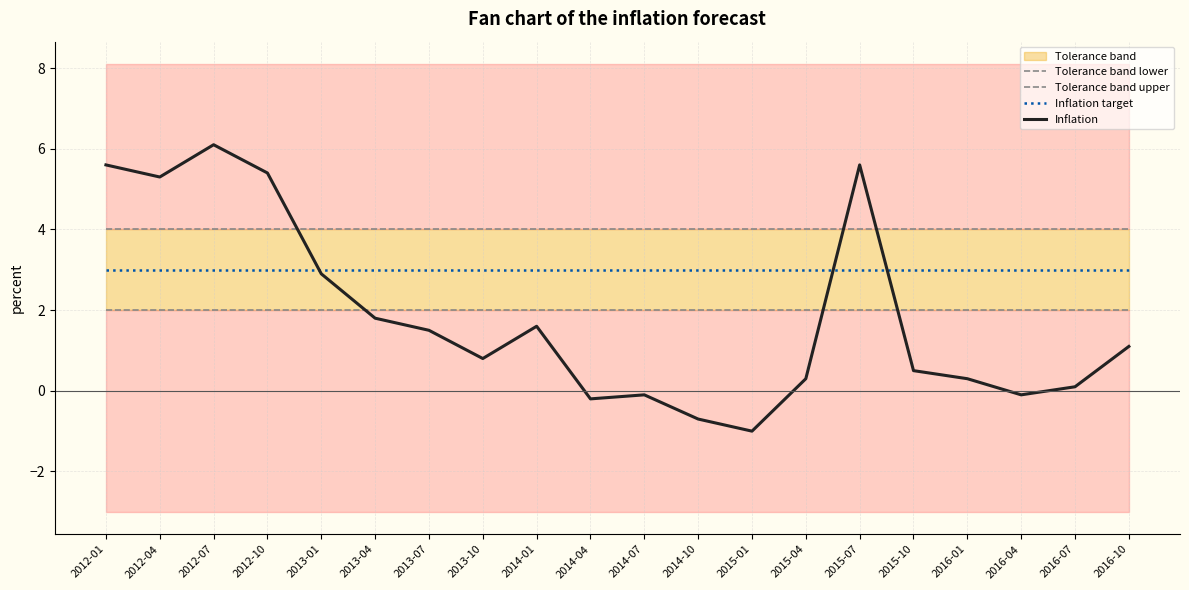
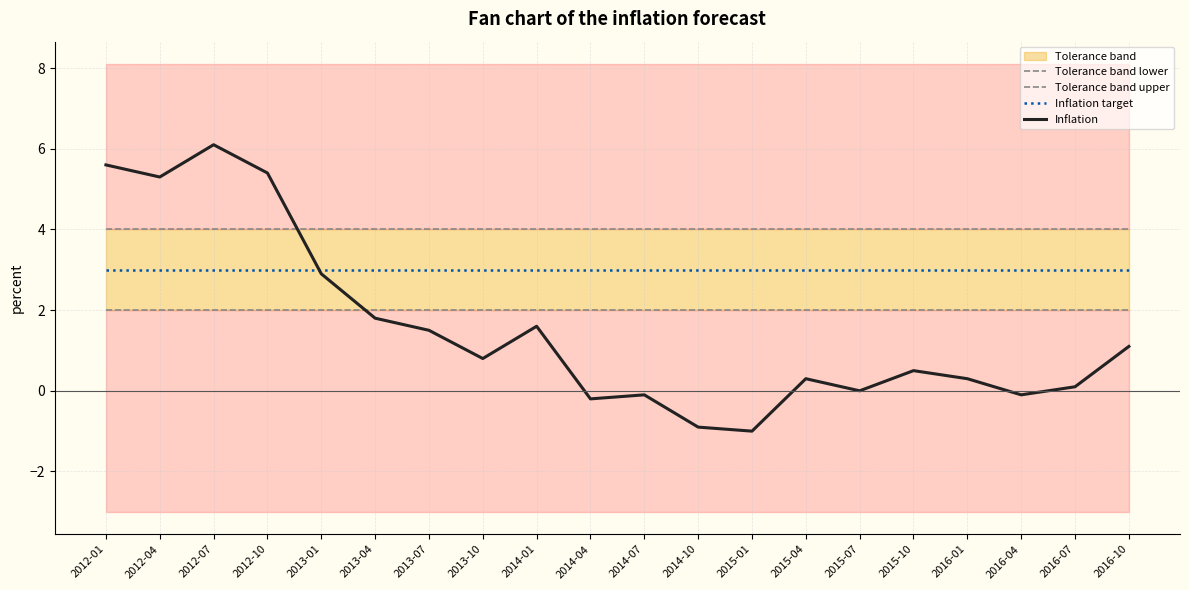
Inflation, 2014-10: -0.7 -> -0.9
Inflation, 2015-07: 5.6 -> 0.0
